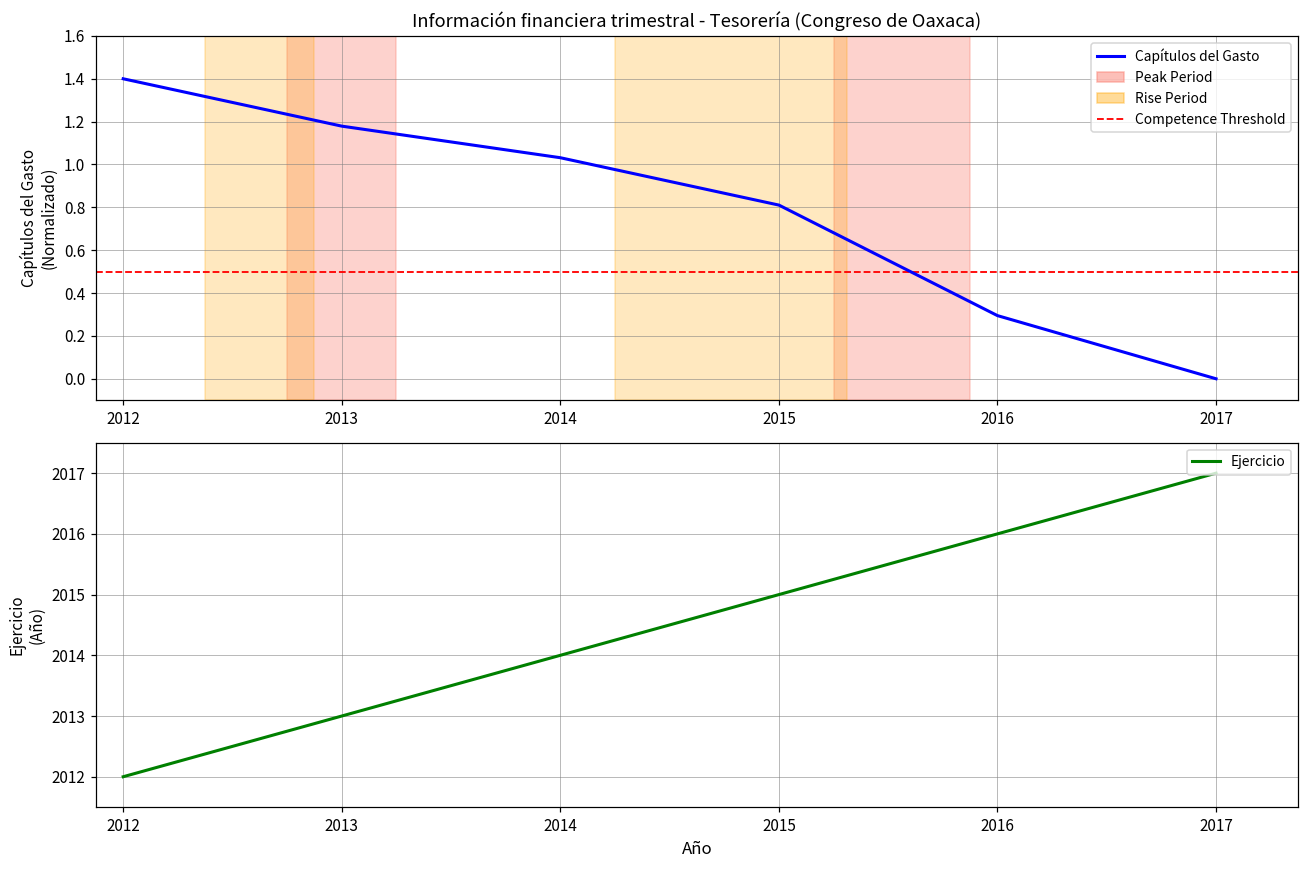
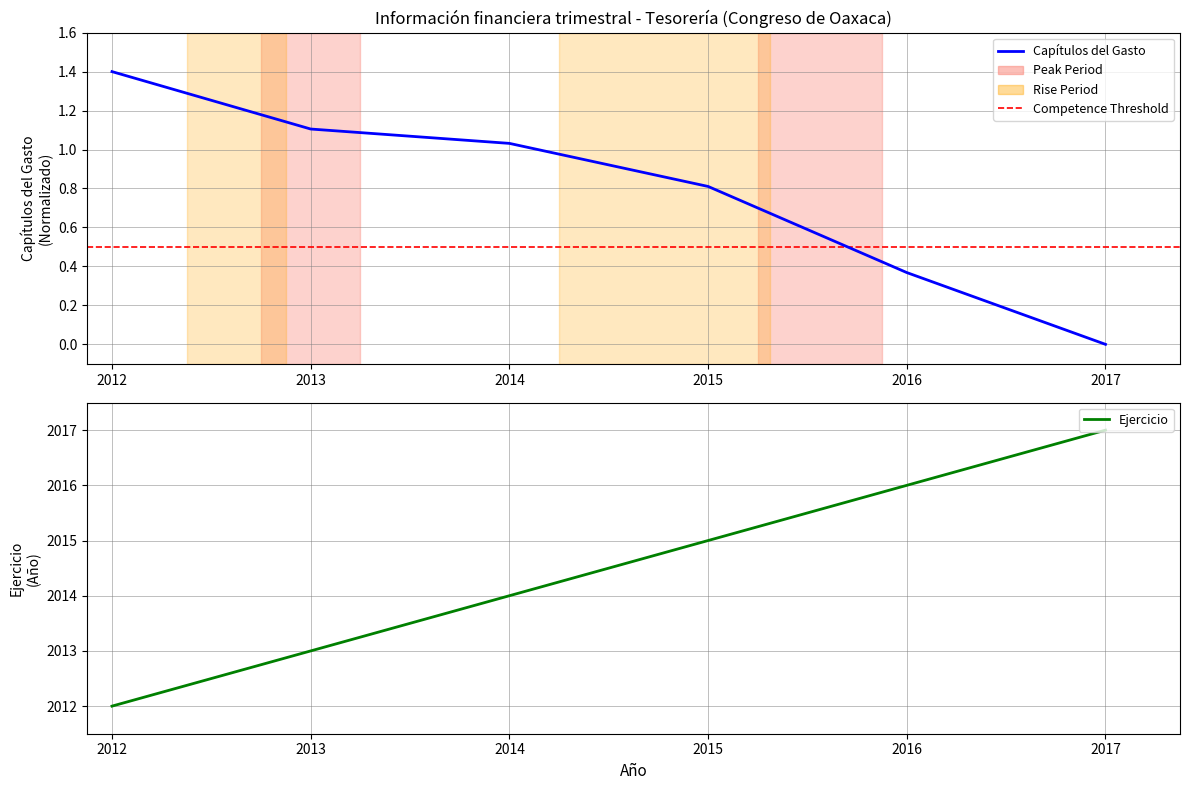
Información financiera trimestral - Tesorería (Congreso de Oaxaca), 2013: 1.18 -> 1.11
Información financiera trimestral - Tesorería (Congreso de Oaxaca), 2016: 0.29 -> 0.37
